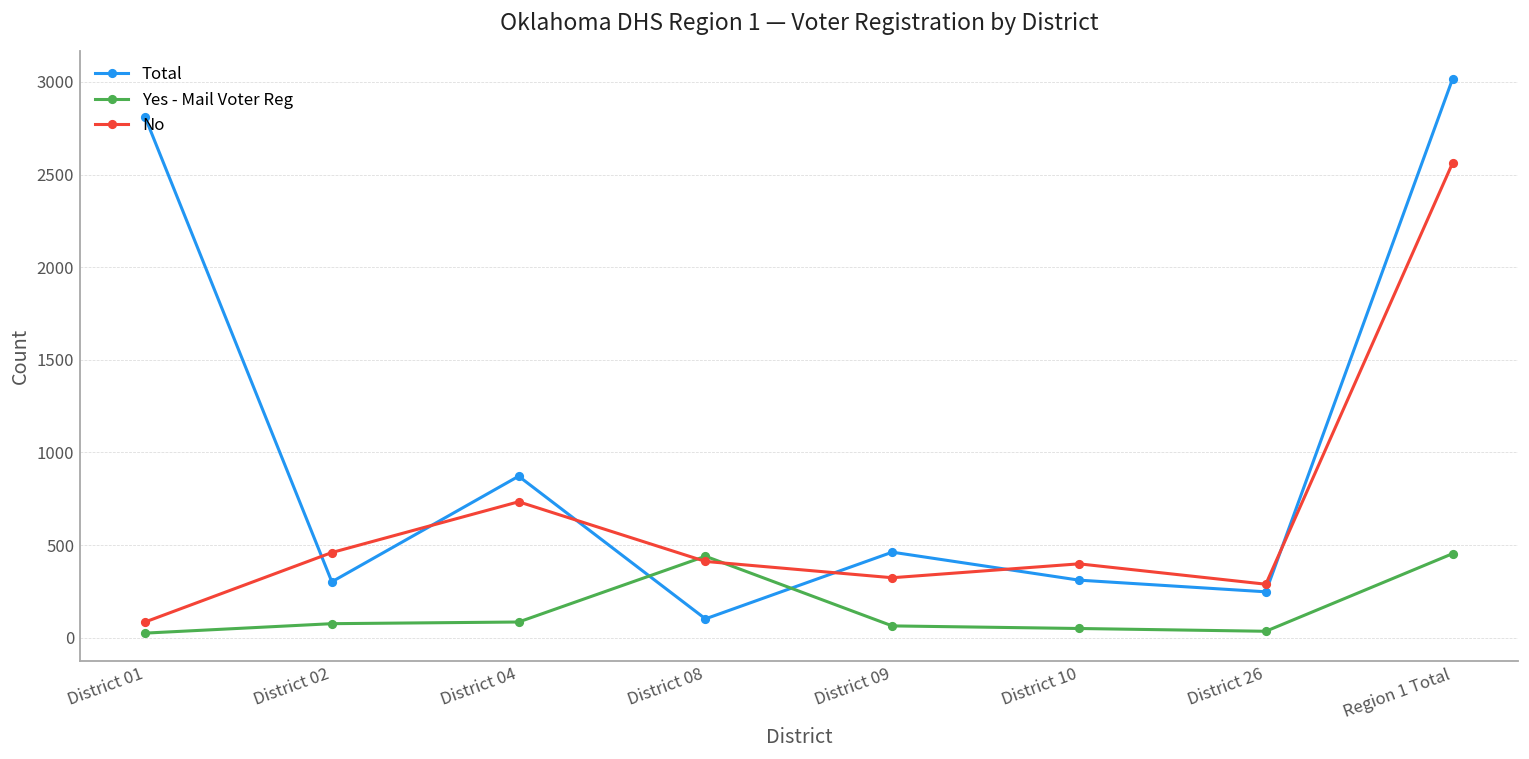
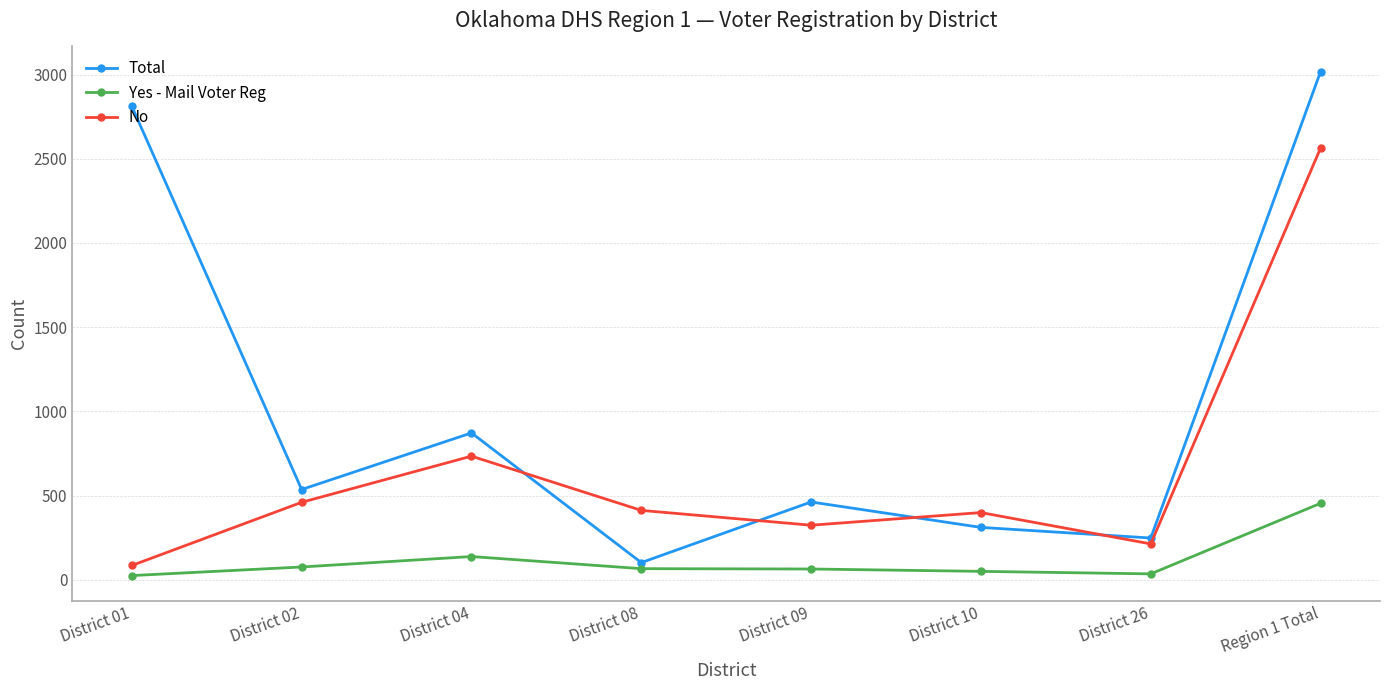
Total, District 02: 300 -> 540
Yes - Mail Voter Reg, District 04: 90 -> 140
Yes - Mail Voter Reg, District 08: 440 -> 70
No, District 26: 290 -> 210
